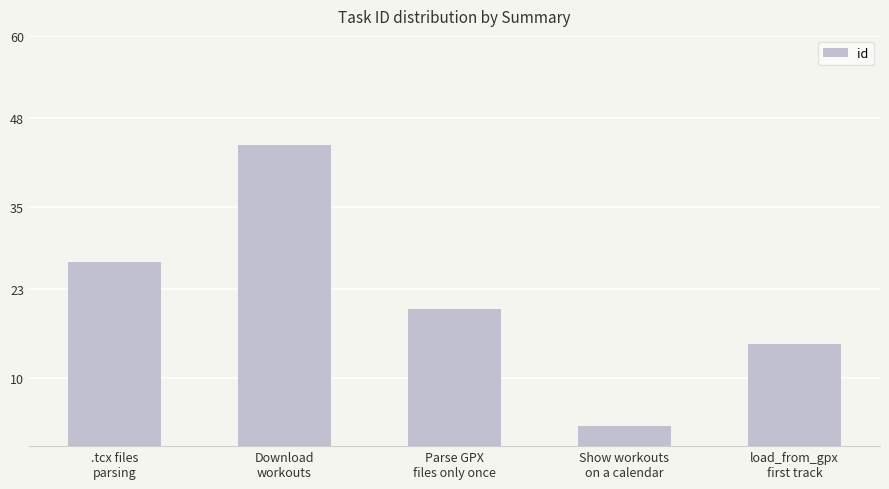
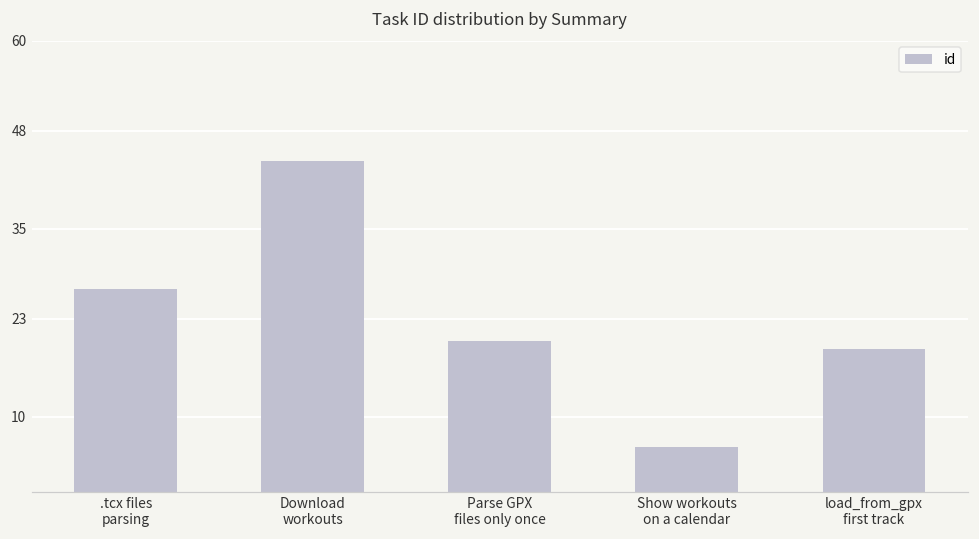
Show workouts on a calendar: 3 -> 6
load_from_gpx first track: 15 -> 19
